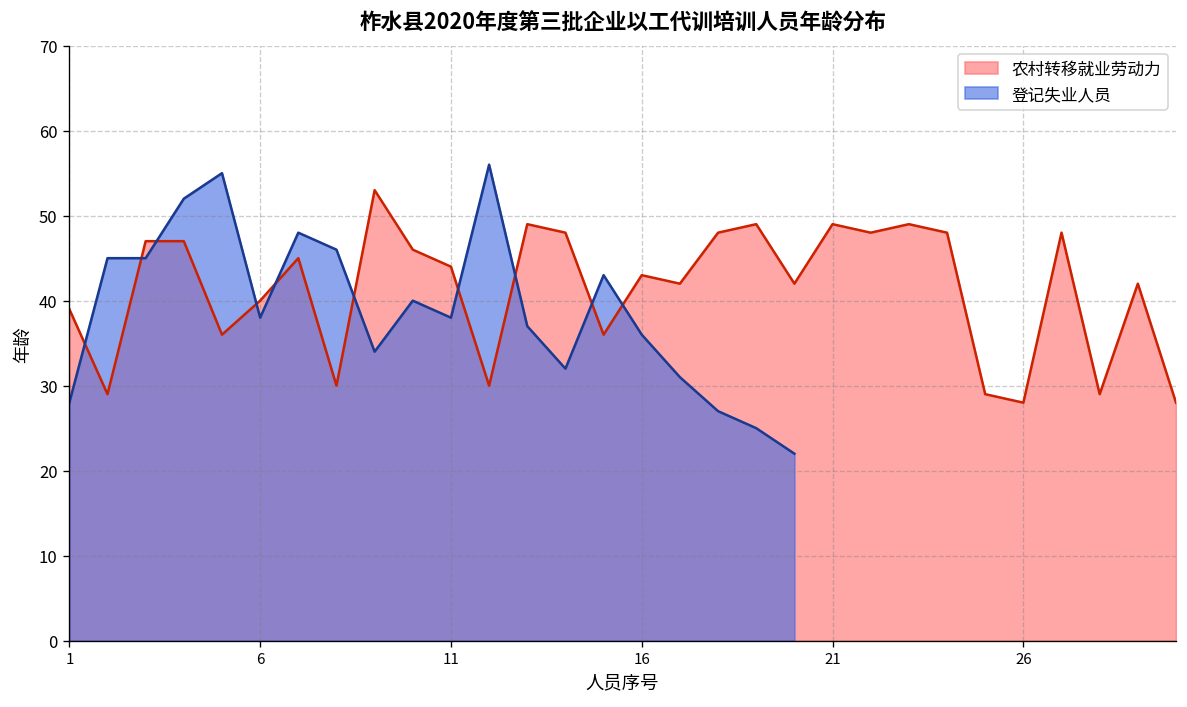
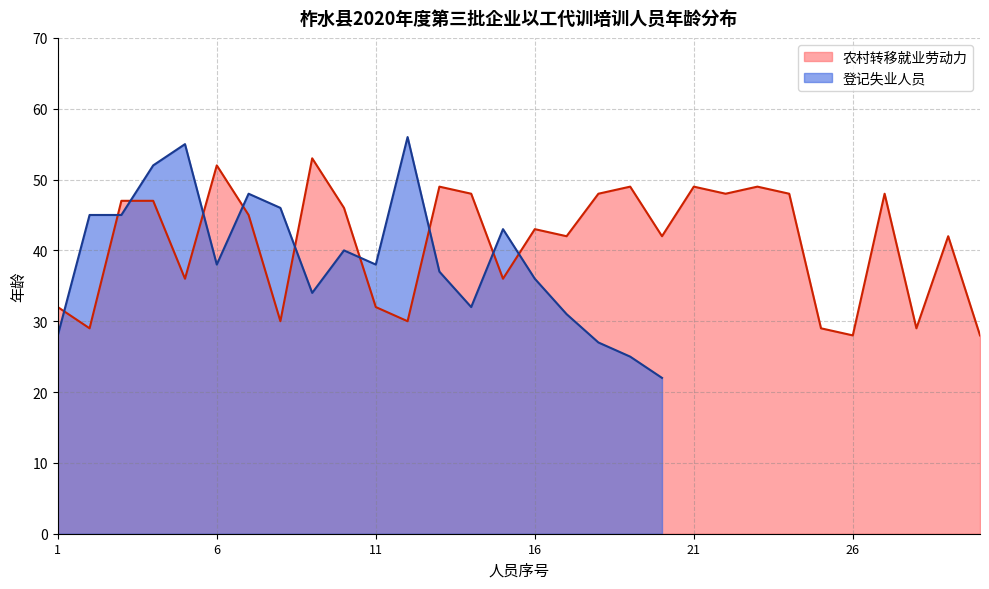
农村转移就业劳动力, 1: 39 -> 32
农村转移就业劳动力, 6: 40 -> 52
农村转移就业劳动力, 11: 44 -> 32
